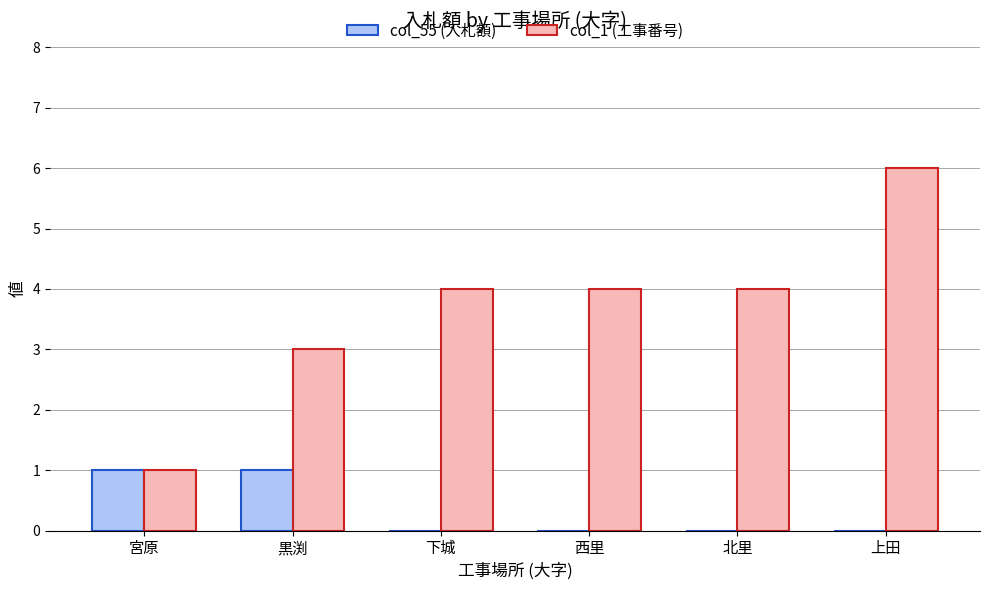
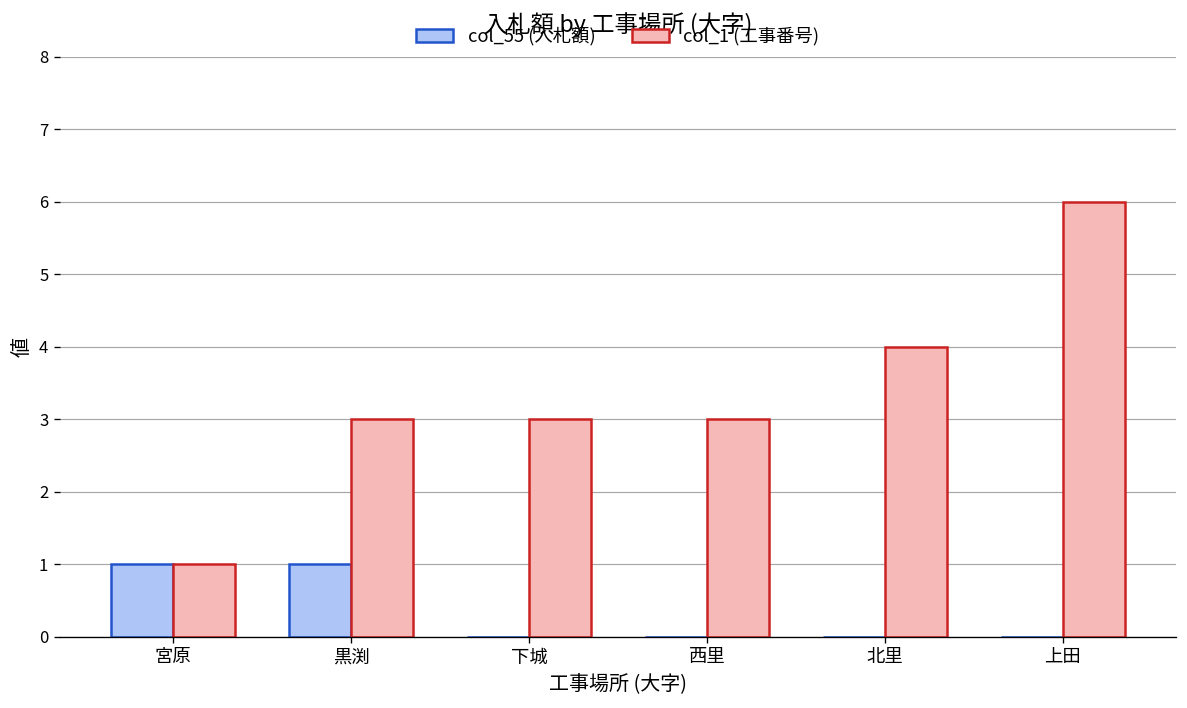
col_1 (工事番号), 下城: 4 -> 3
col_1 (工事番号), 西里: 4 -> 3
